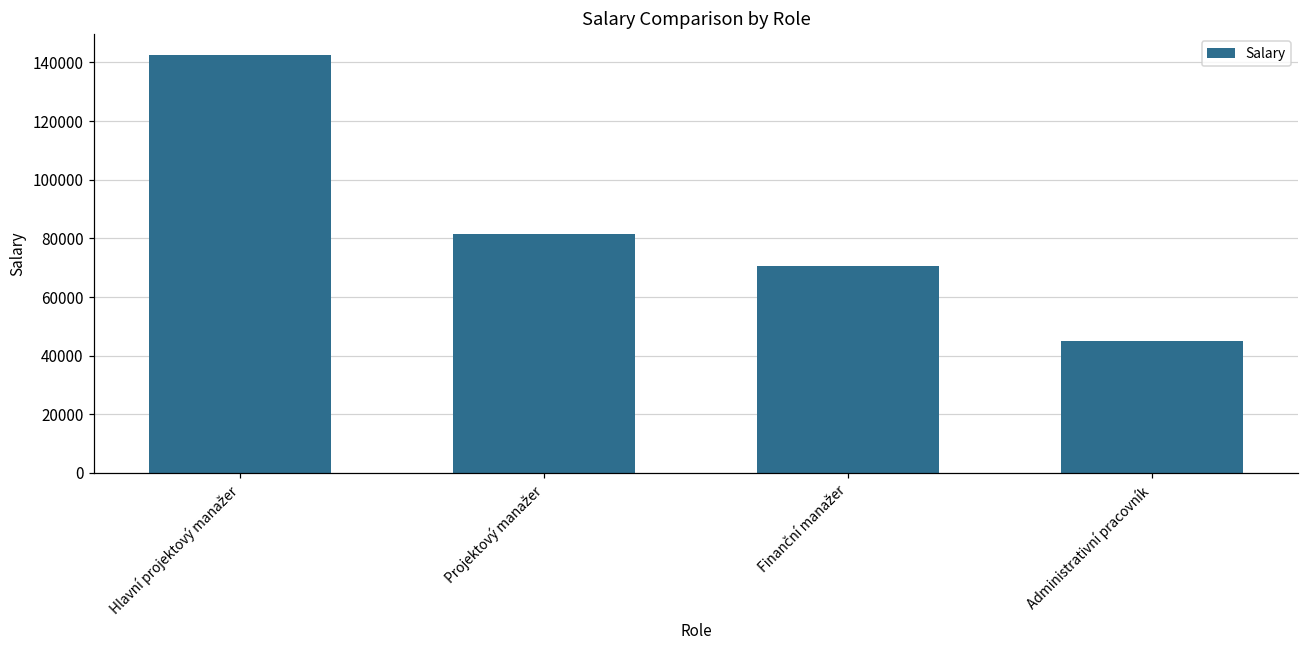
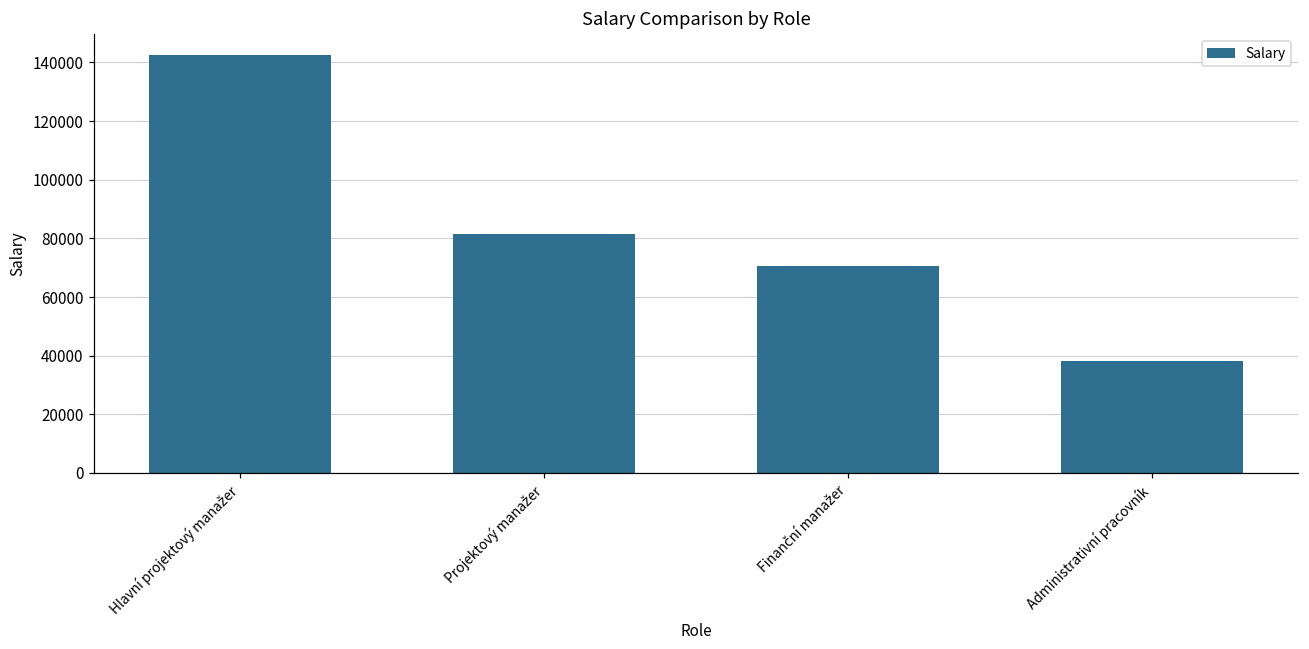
Administrativní pracovník: 45000 -> 38000
